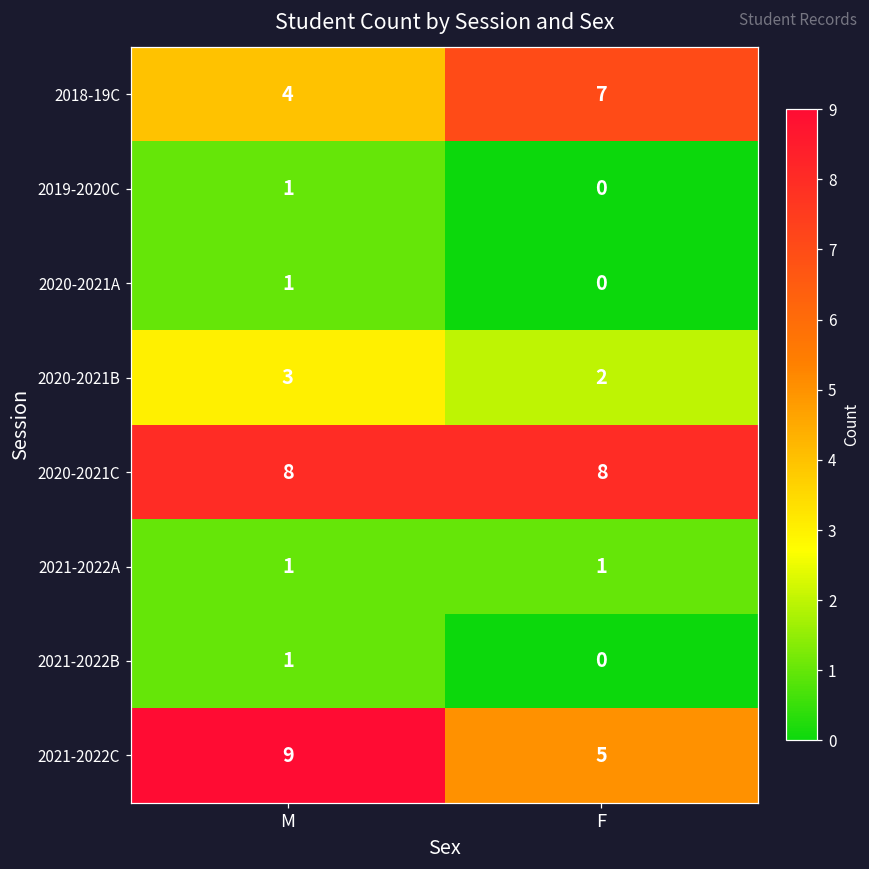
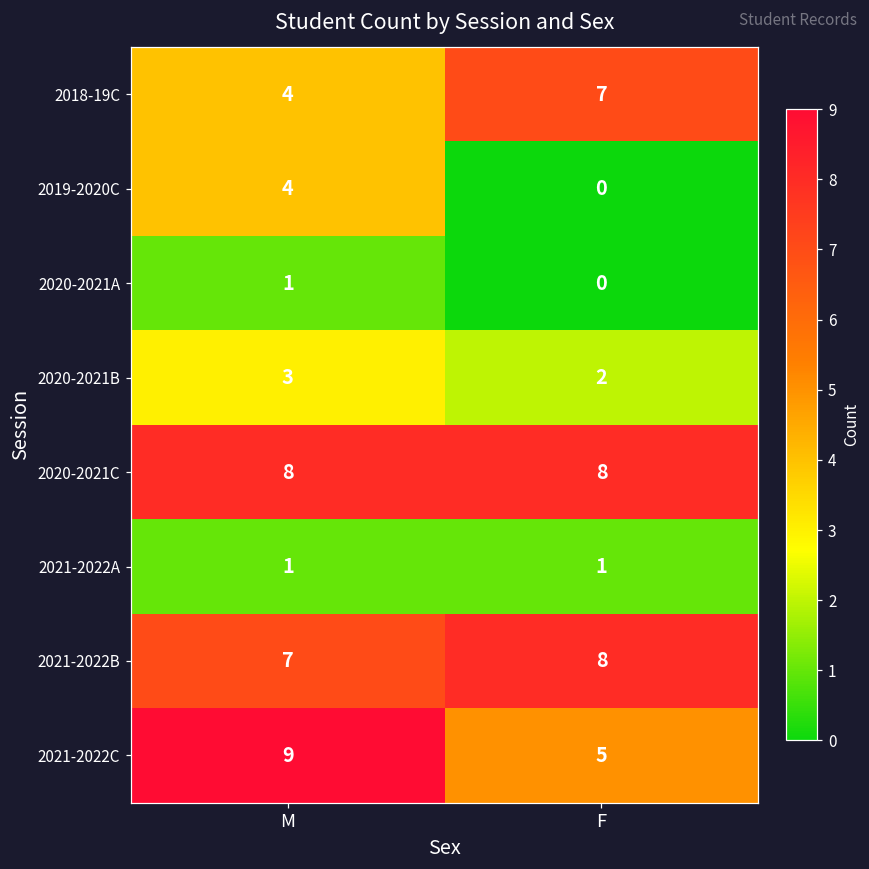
2019-2020C, M: 1 -> 4
2021-2022B, M: 1 -> 7
2021-2022B, F: 0 -> 8
